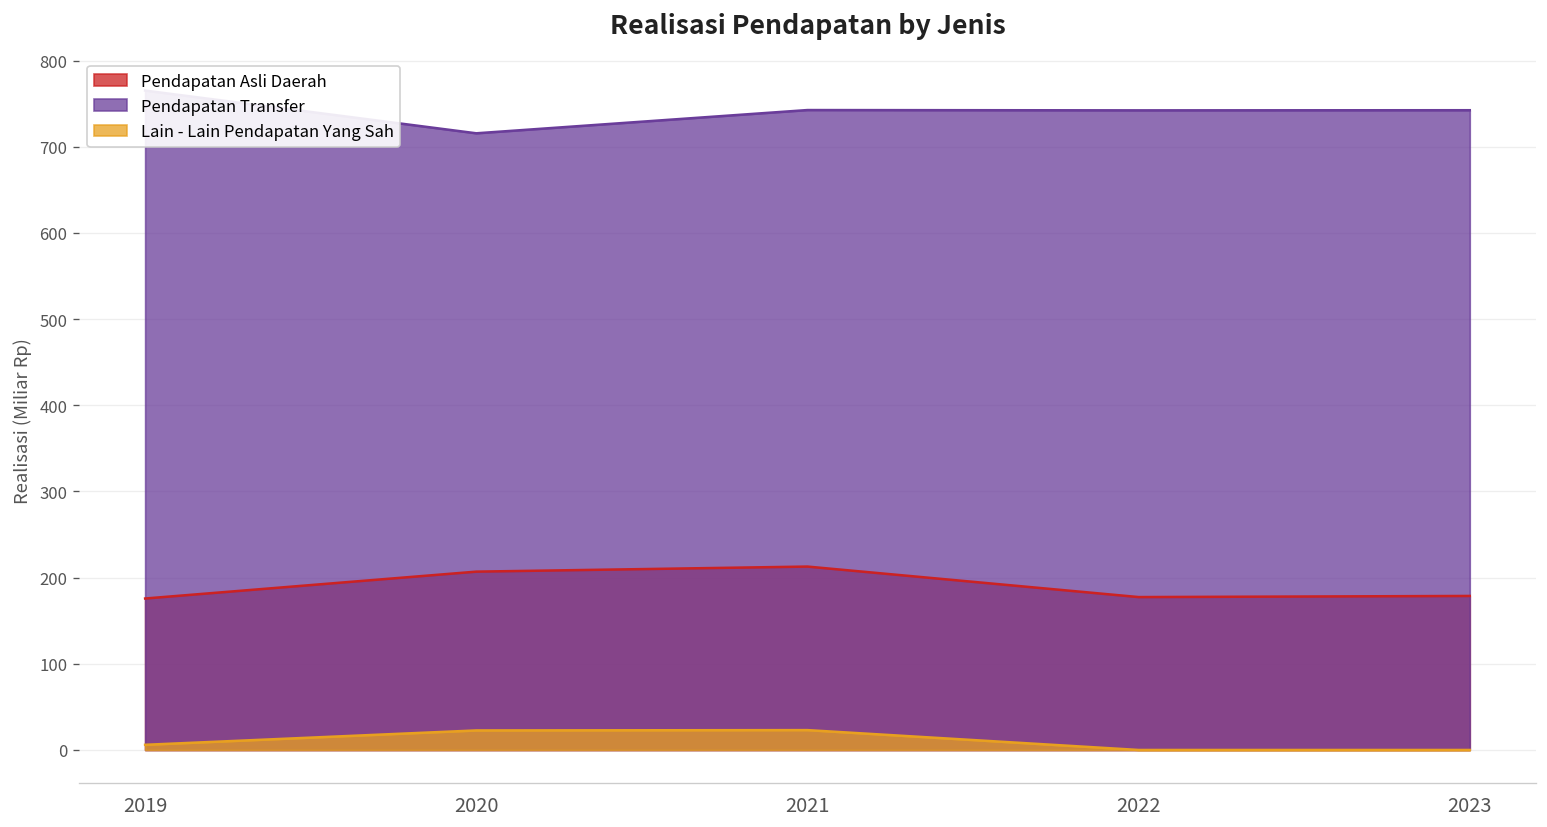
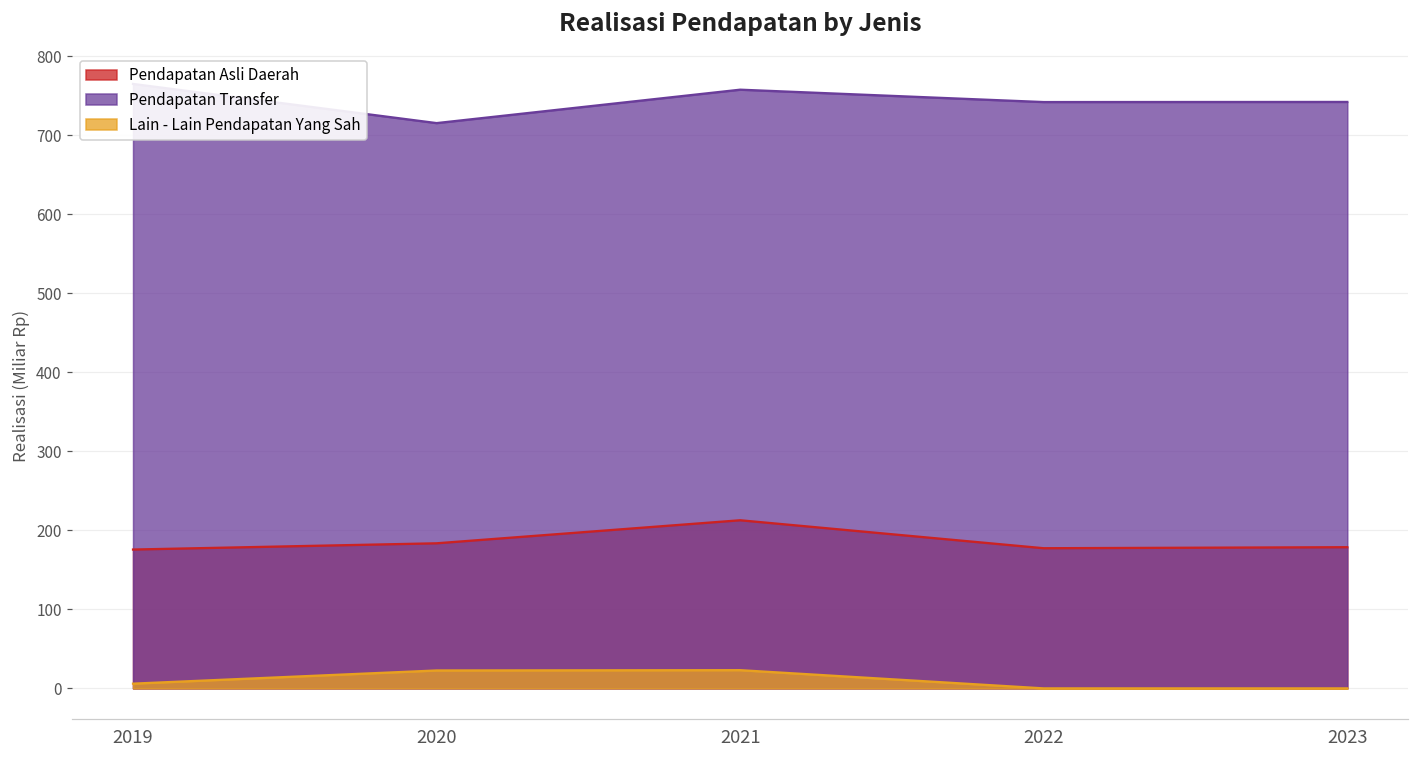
Pendapatan Asli Daerah, 2020: 210 -> 180
Pendapatan Transfer, 2021: 740 -> 760
